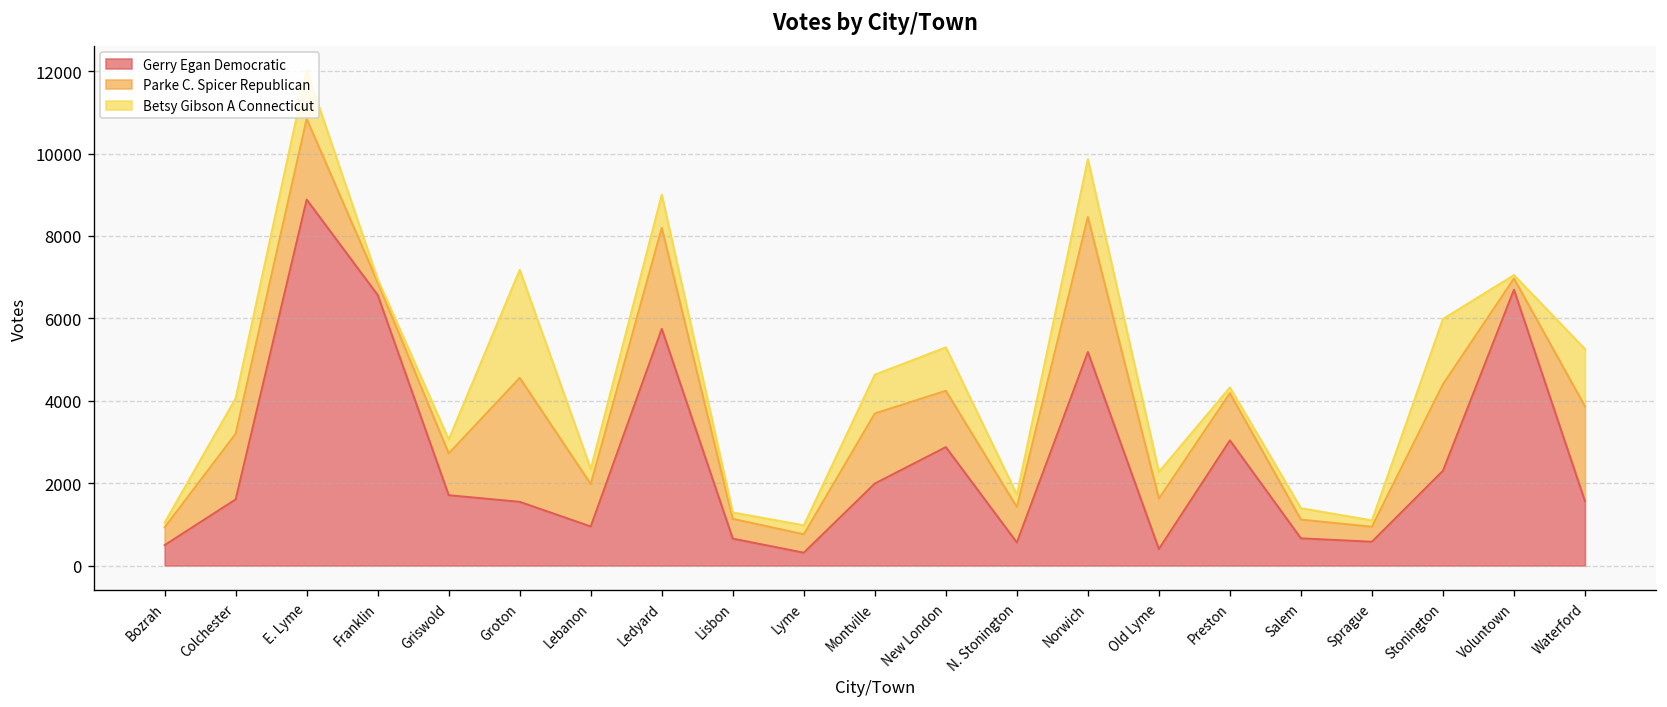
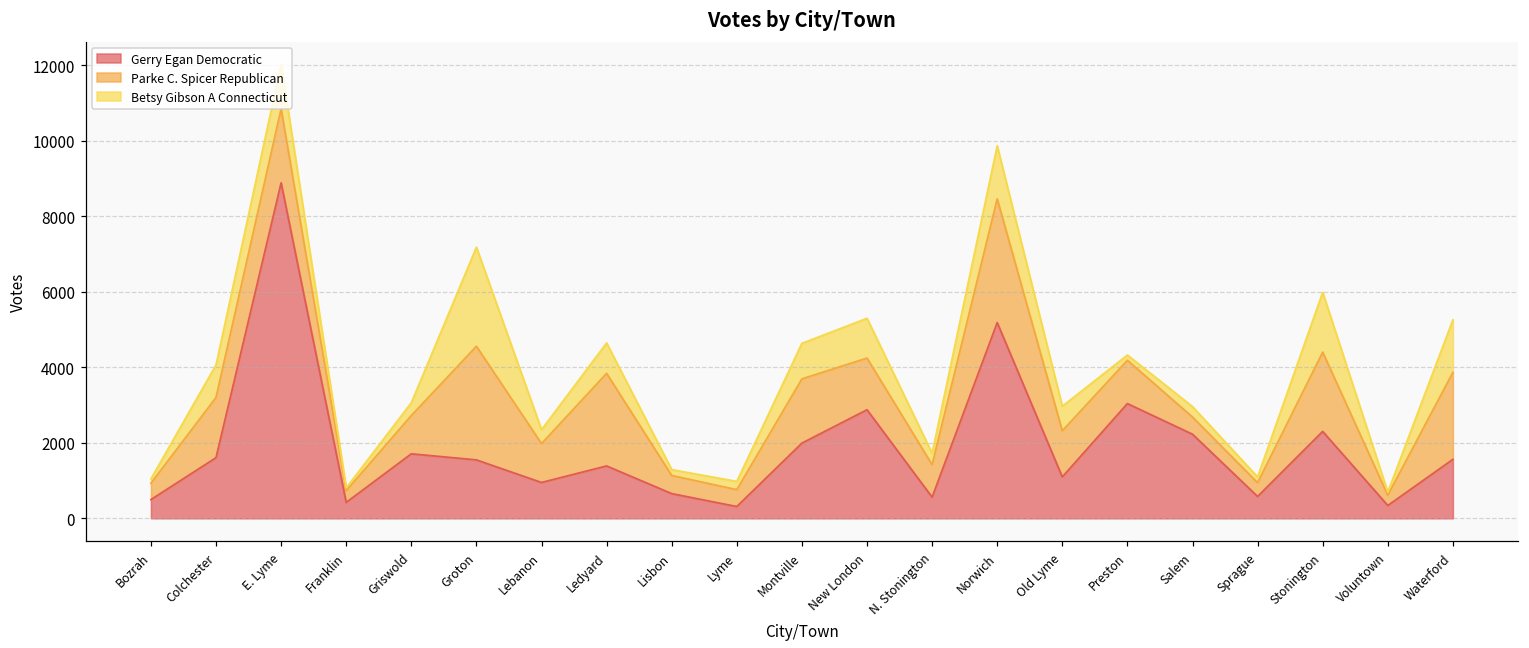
Gerry Egan Democratic, Franklin: 6600 -> 400
Gerry Egan Democratic, Ledyard: 5700 -> 1400
Gerry Egan Democratic, Old Lyme: 400 -> 1100
Gerry Egan Democratic, Salem: 700 -> 2200
Gerry Egan Democratic, Voluntown: 6700 -> 300
